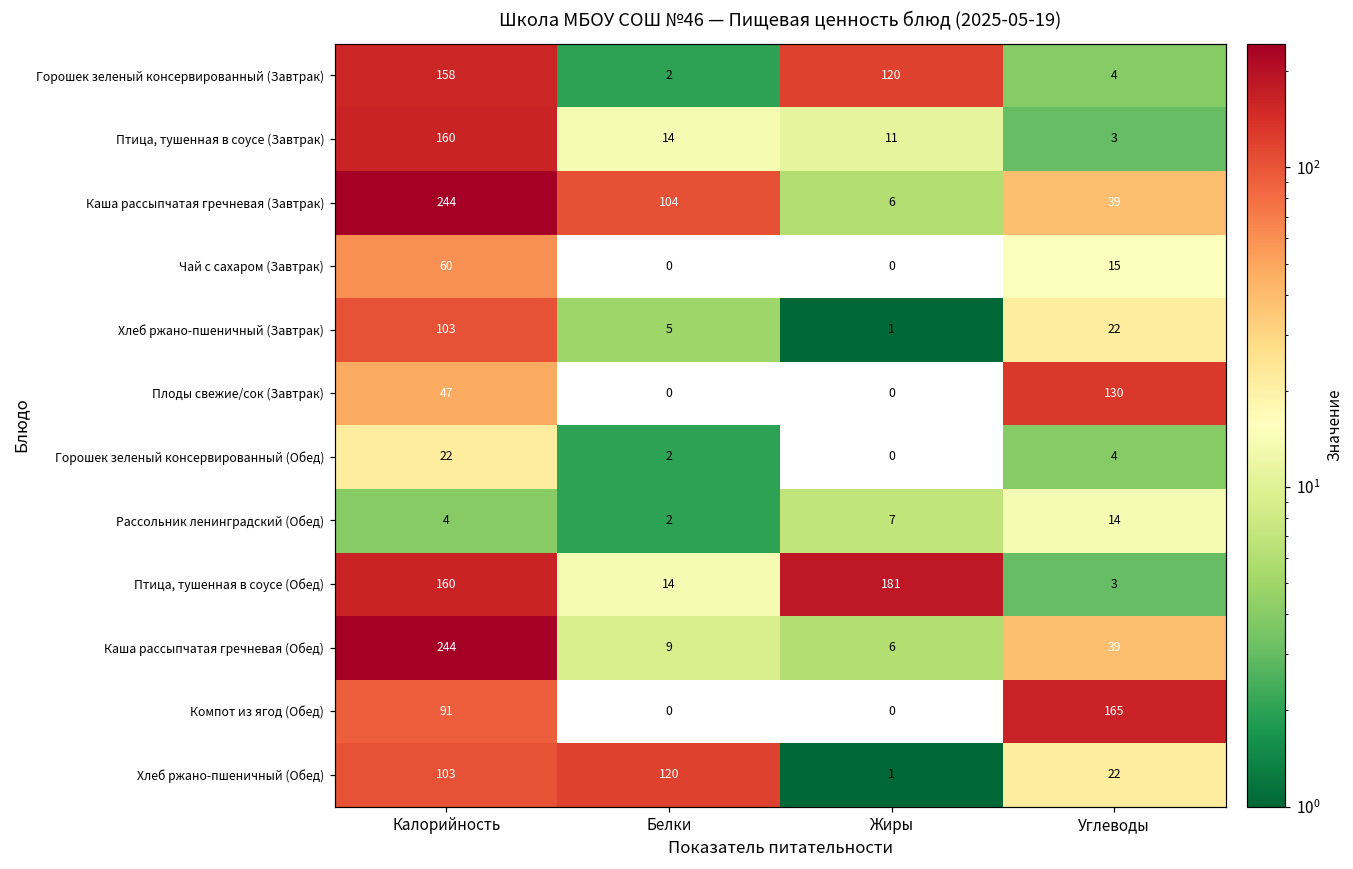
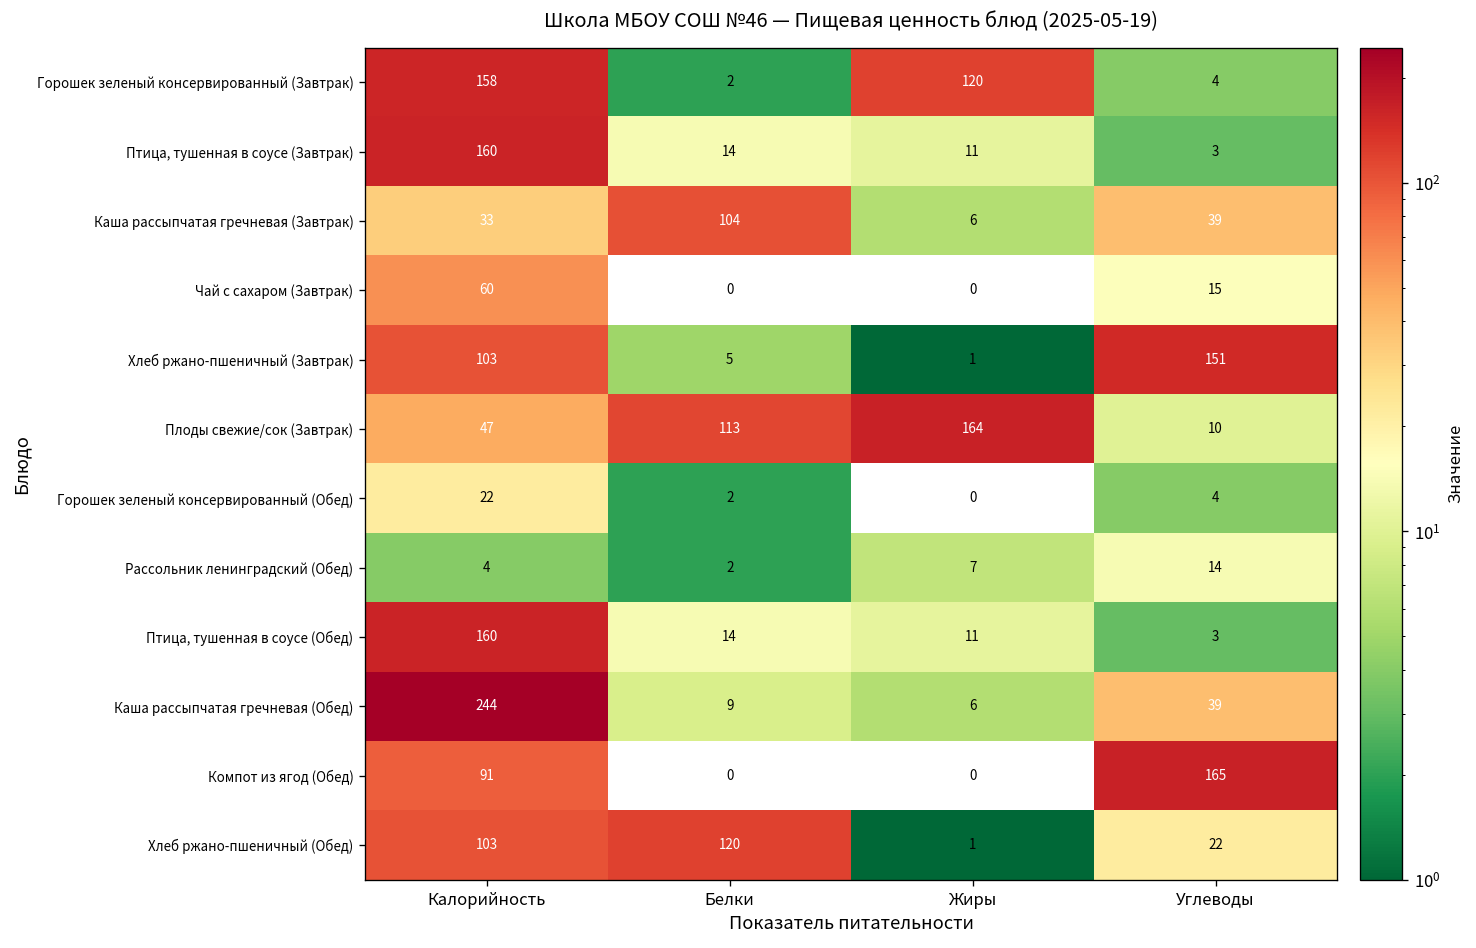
Каша рассыпчатая гречневая (Завтрак), Калорийность: 244 -> 33
Хлеб ржано-пшеничный (Завтрак), Углеводы: 22 -> 151
Плоды свежие/сок (Завтрак), Белки: 0 -> 113
Плоды свежие/сок (Завтрак), Жиры: 0 -> 164
Плоды свежие/сок (Завтрак), Углеводы: 130 -> 10
Птица, тушенная в соусе (Обед), Жиры: 181 -> 11
